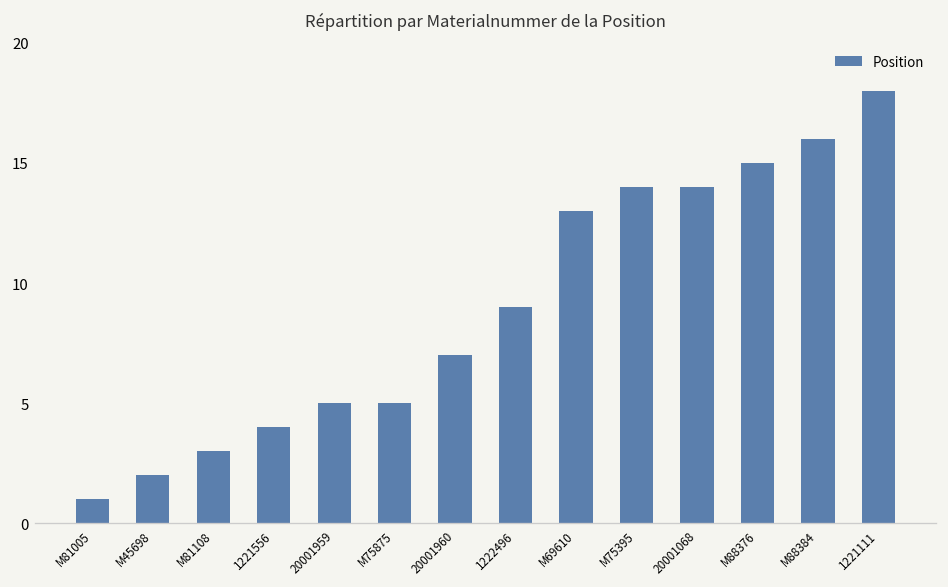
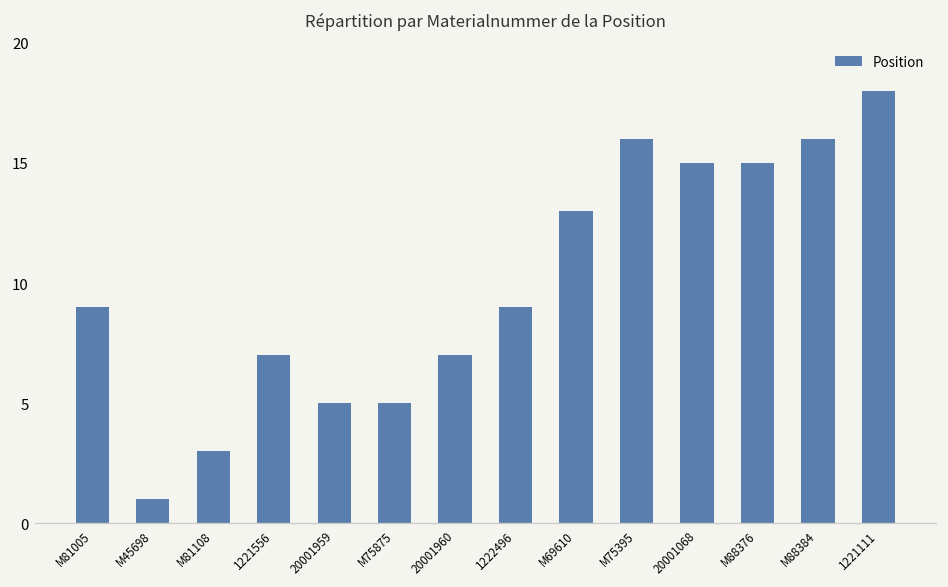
M81005: 1 -> 9
M45698: 2 -> 1
1221556: 4 -> 7
M75395: 14 -> 16
20001068: 14 -> 15
